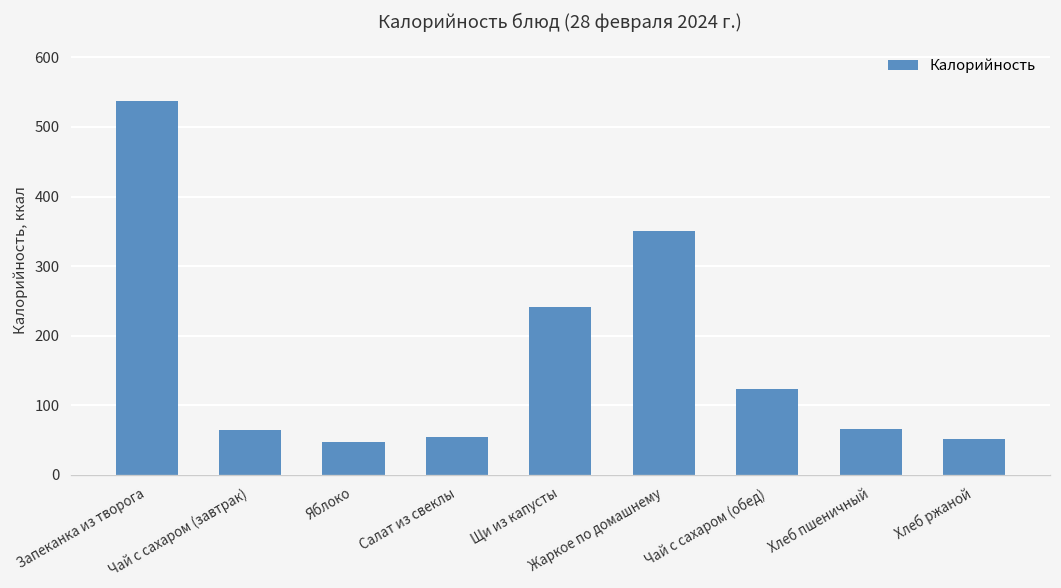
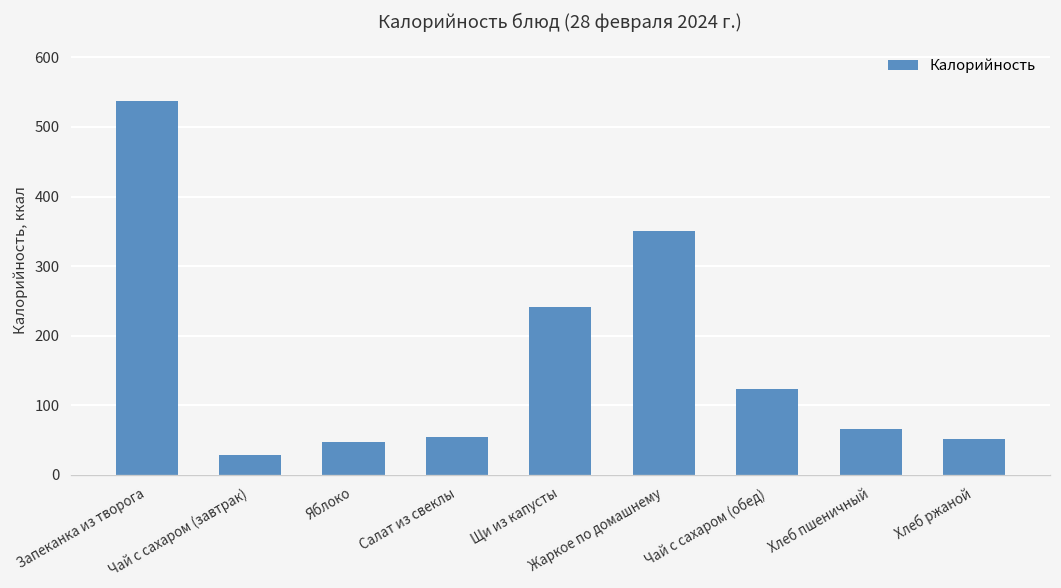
Чай с сахаром (завтрак): 60 -> 30
